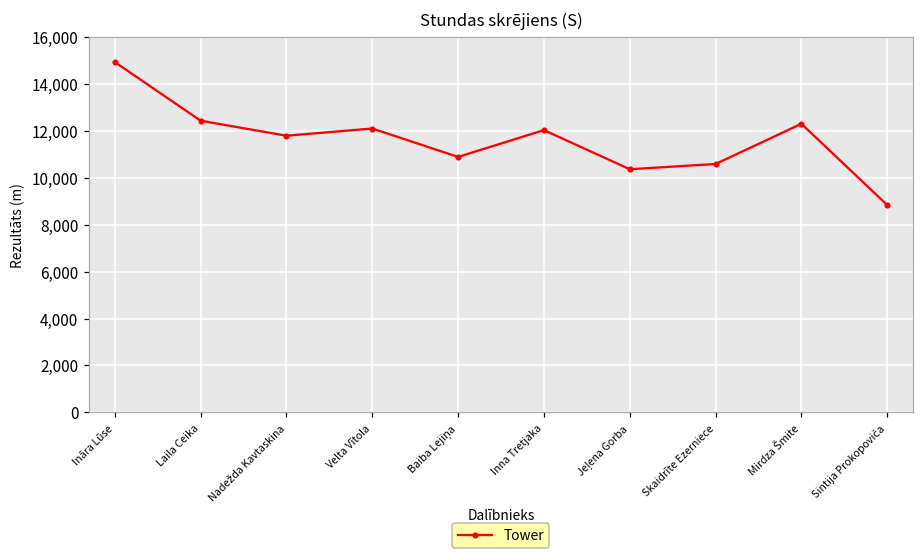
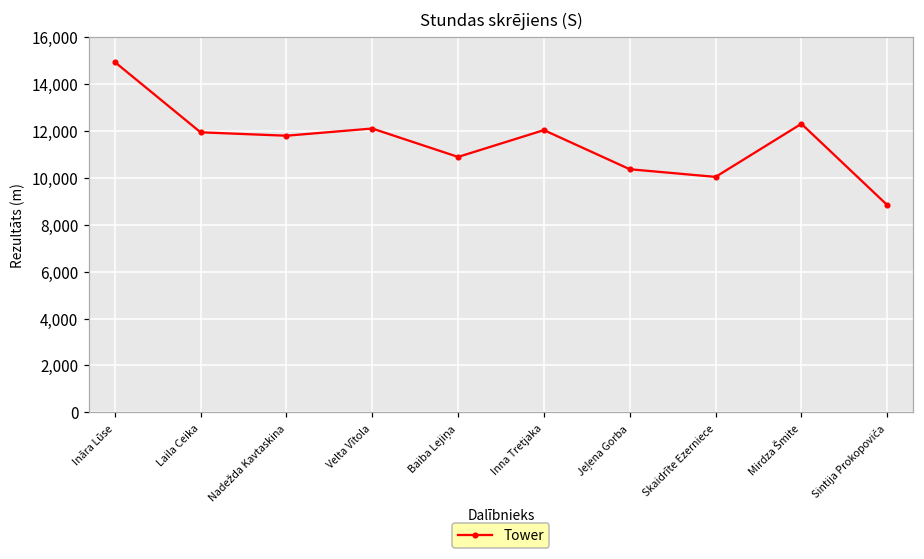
Laila Ceika: 12,400 -> 11,900
Skaidrīte Ezerniece: 10,600 -> 10,000
